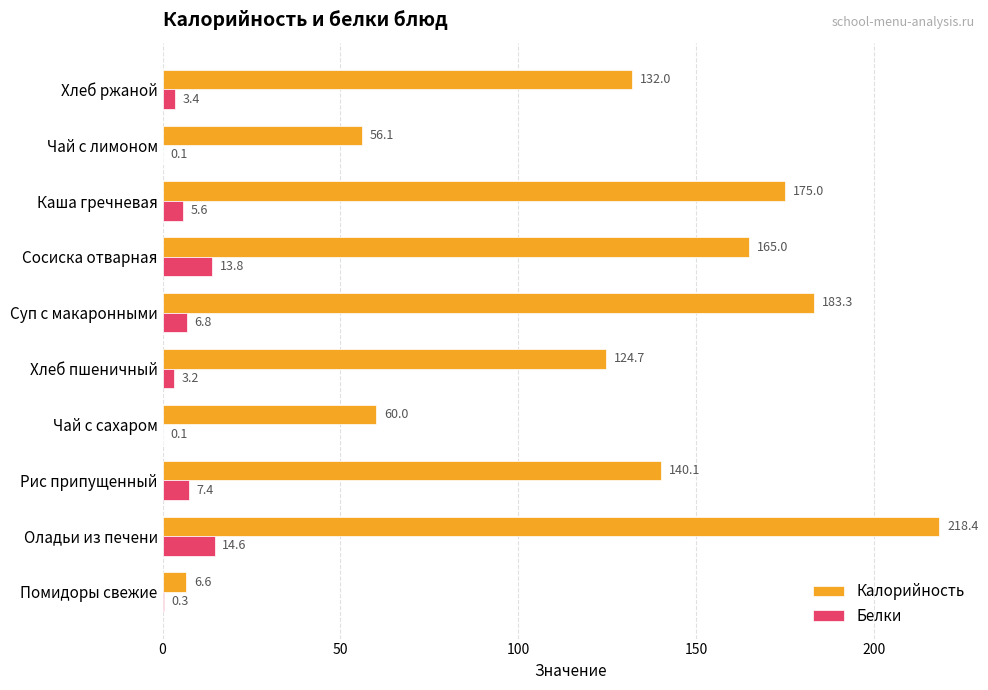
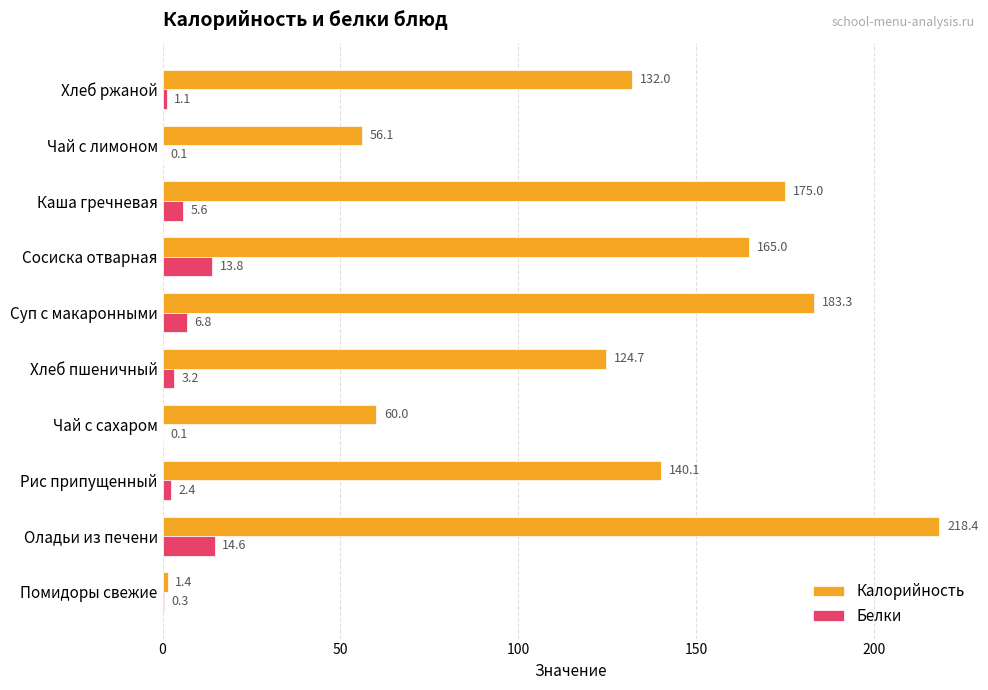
Белки, Хлеб ржаной: 3.4 -> 1.1
Белки, Рис припущенный: 7.4 -> 2.4
Калорийность, Помидоры свежие: 6.6 -> 1.4
